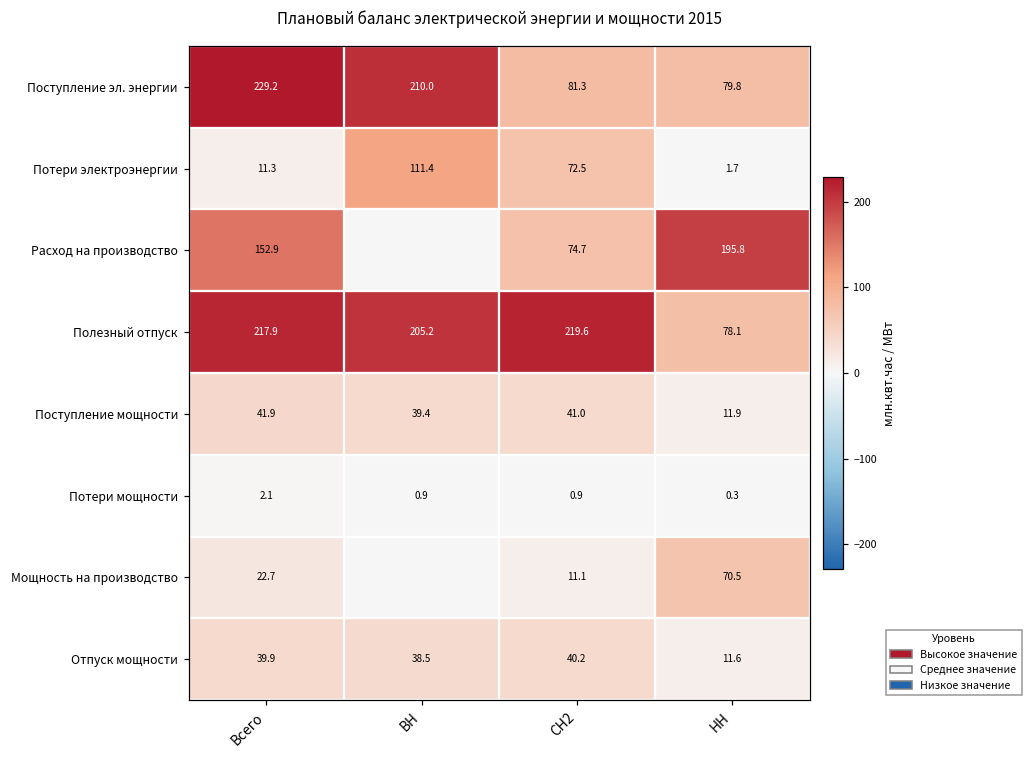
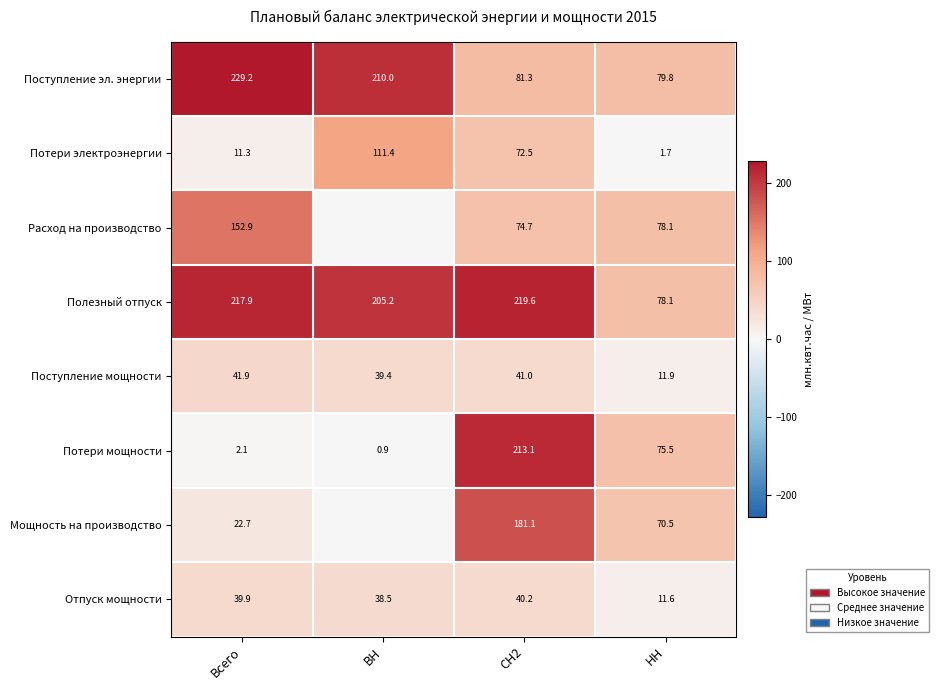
Расход на производство, НН: 195.8 -> 78.1
Потери мощности, СН2: 0.9 -> 213.1
Потери мощности, НН: 0.3 -> 75.5
Мощность на производство, СН2: 11.1 -> 181.1
